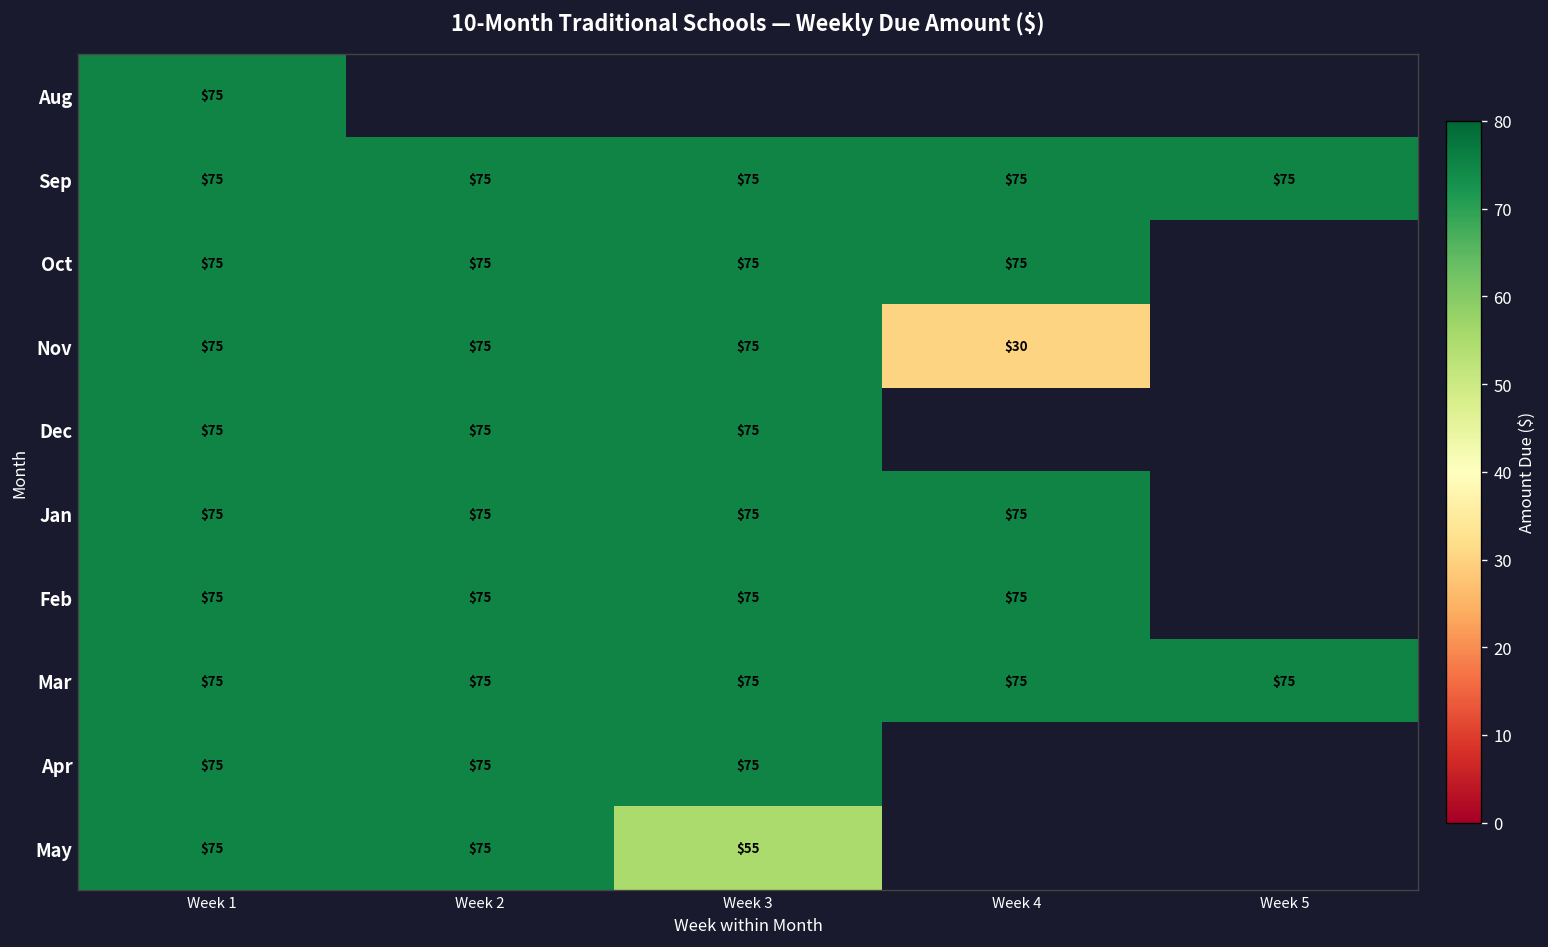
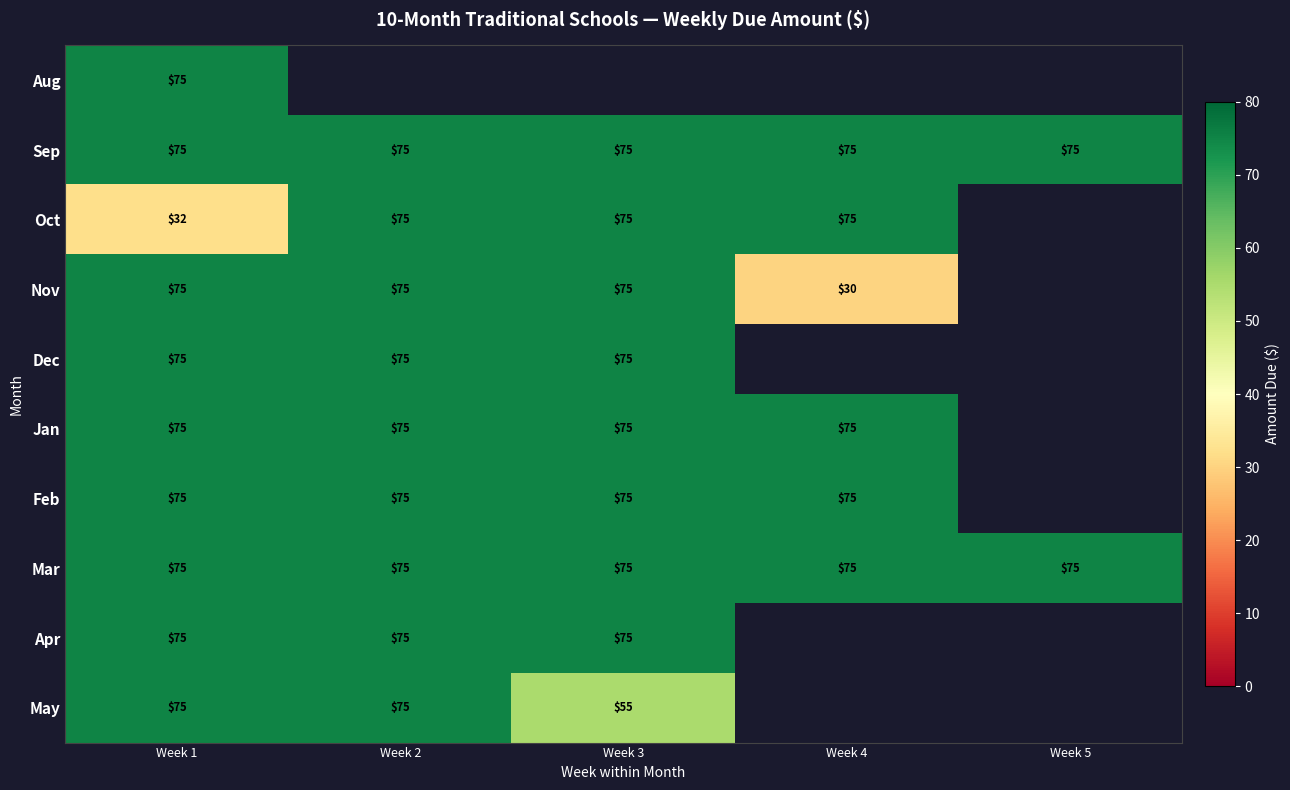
Oct, Week 1: $75 -> $32
